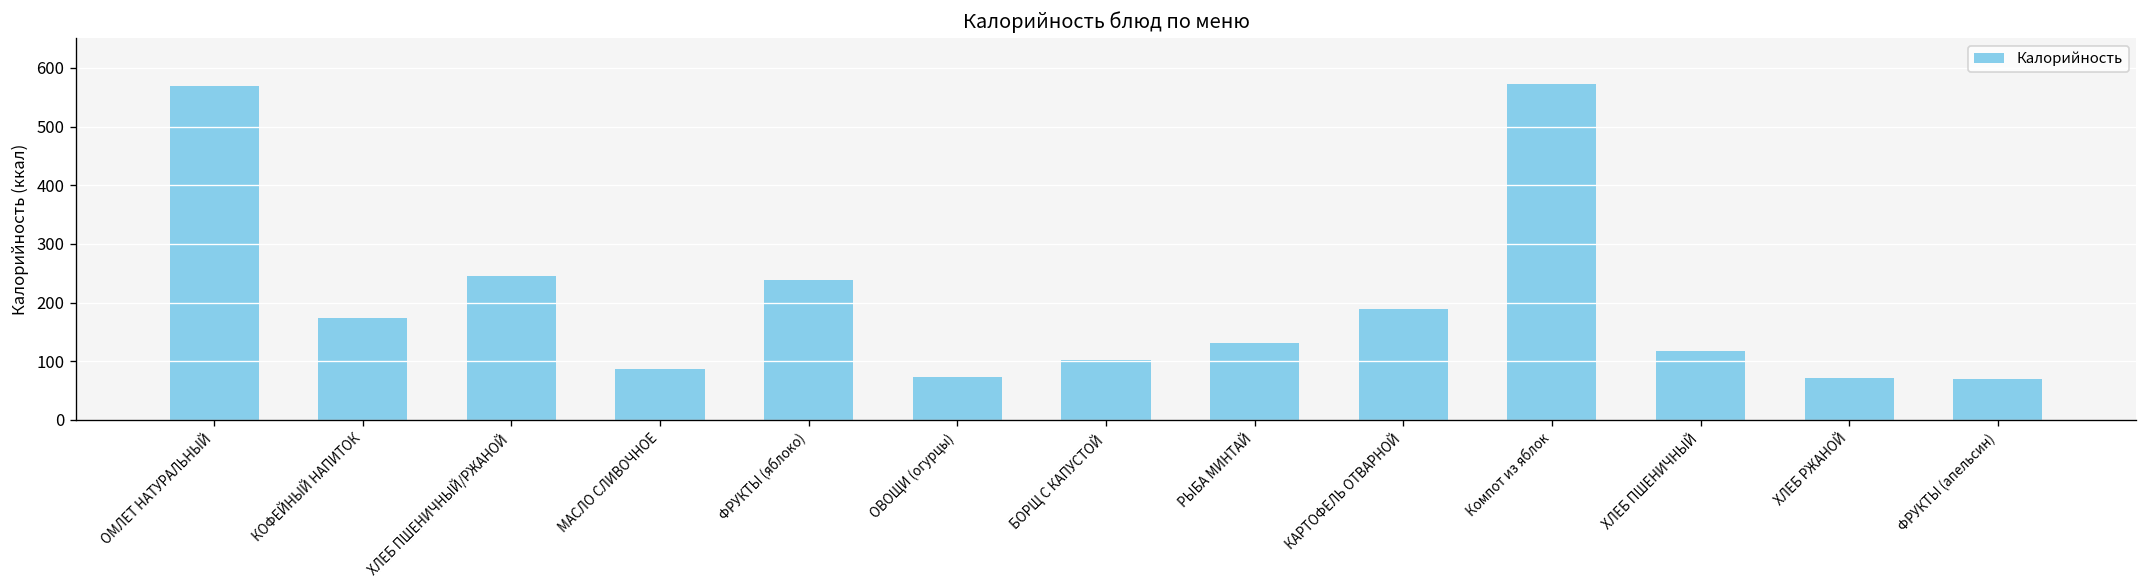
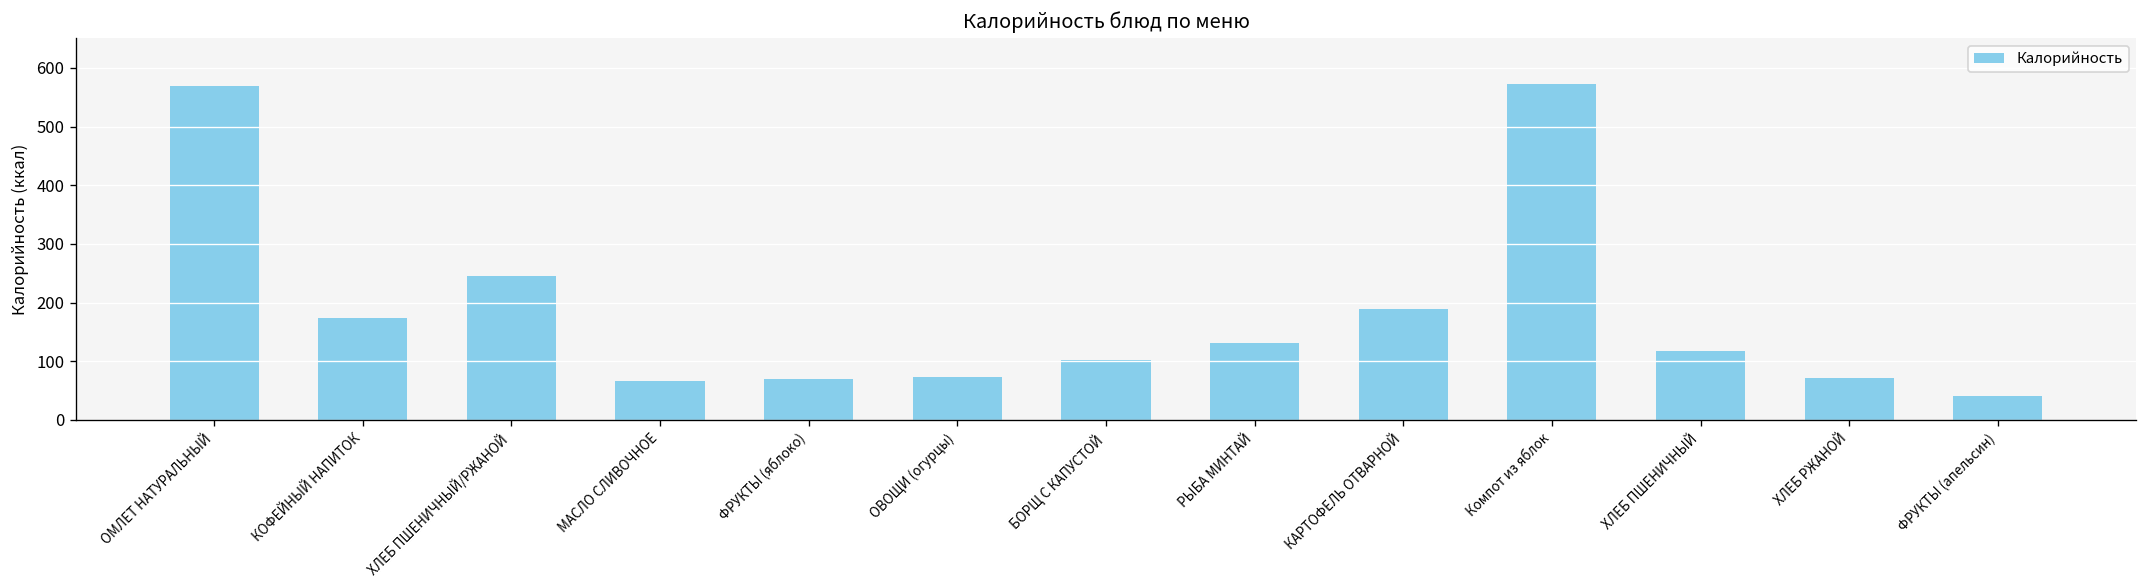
МАСЛО СЛИВОЧНОЕ: 90 -> 70
ФРУКТЫ (яблоко): 240 -> 70
ФРУКТЫ (апельсин): 70 -> 40
